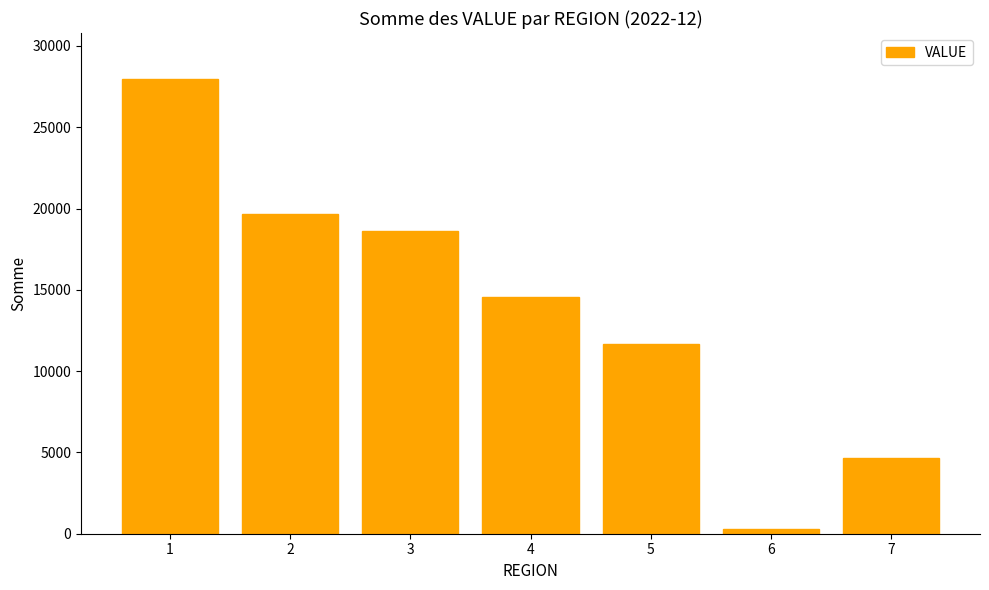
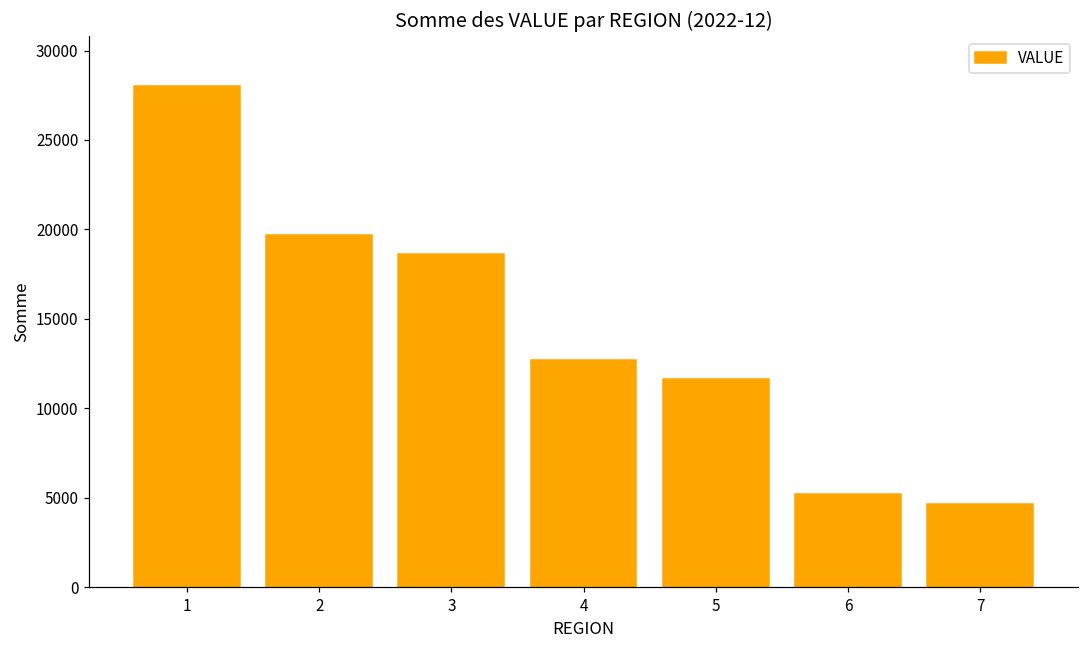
4: 14600 -> 12700
6: 300 -> 5200
